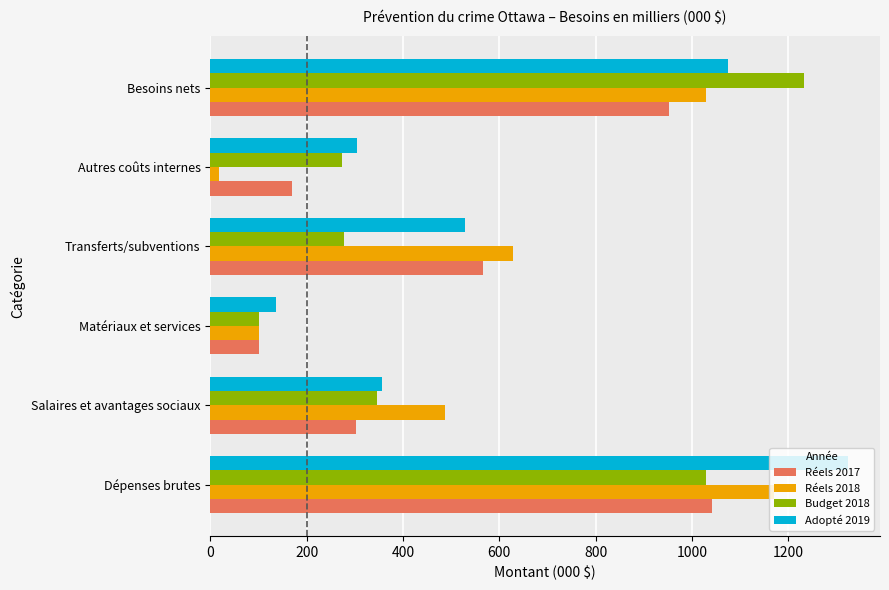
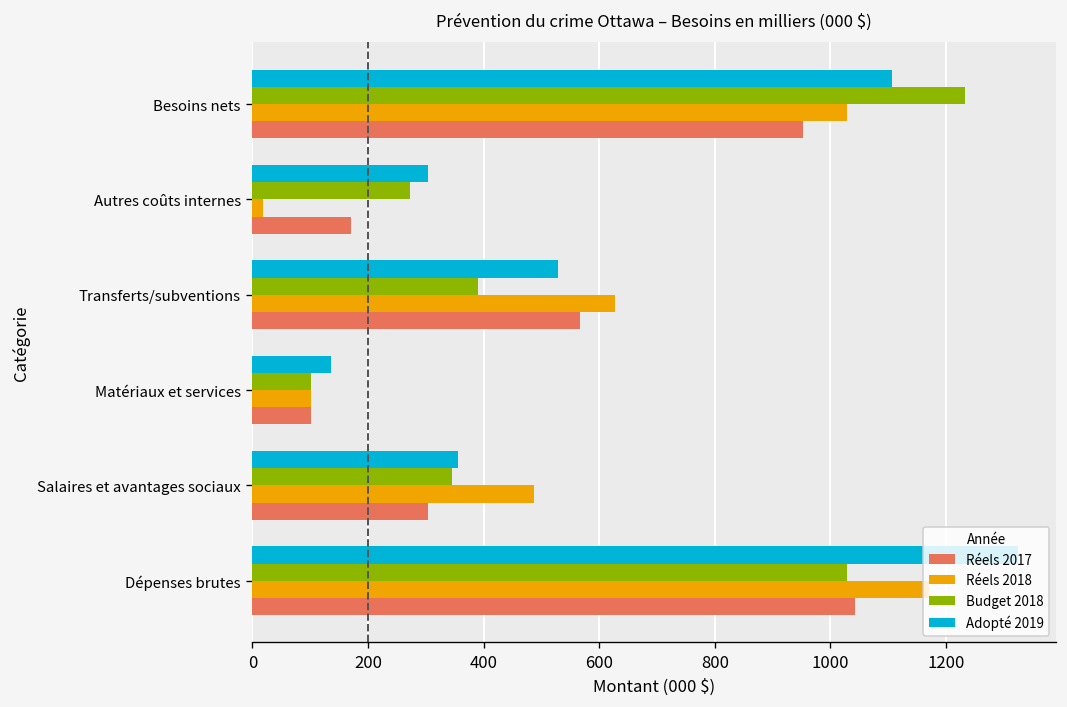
Adopté 2019, Besoins nets: 1070 -> 1110
Budget 2018, Transferts/subventions: 280 -> 390
